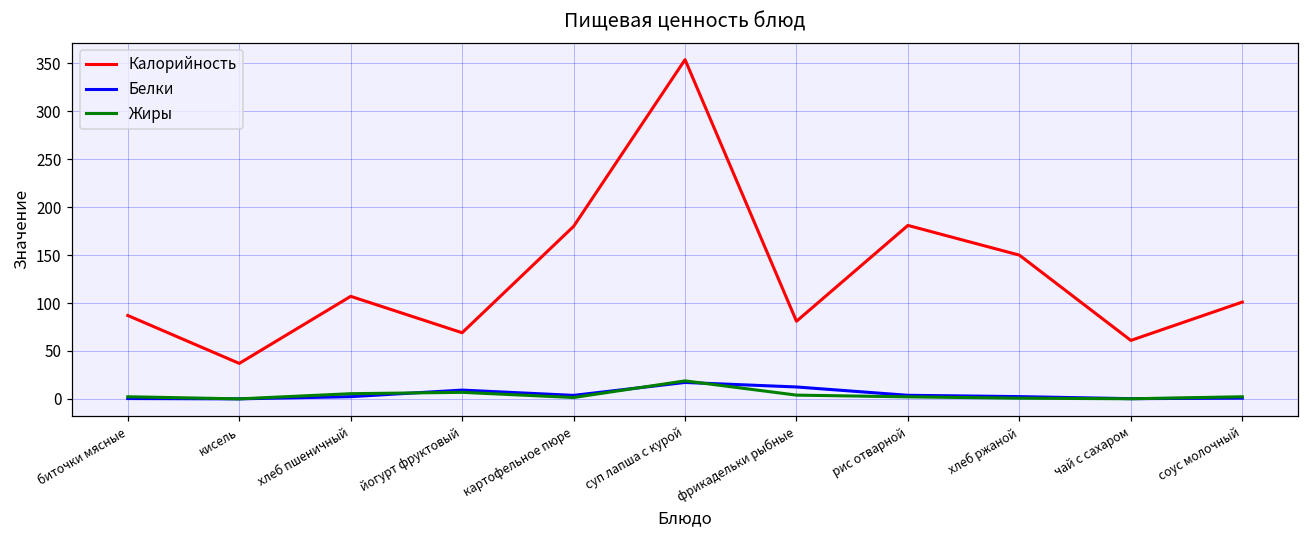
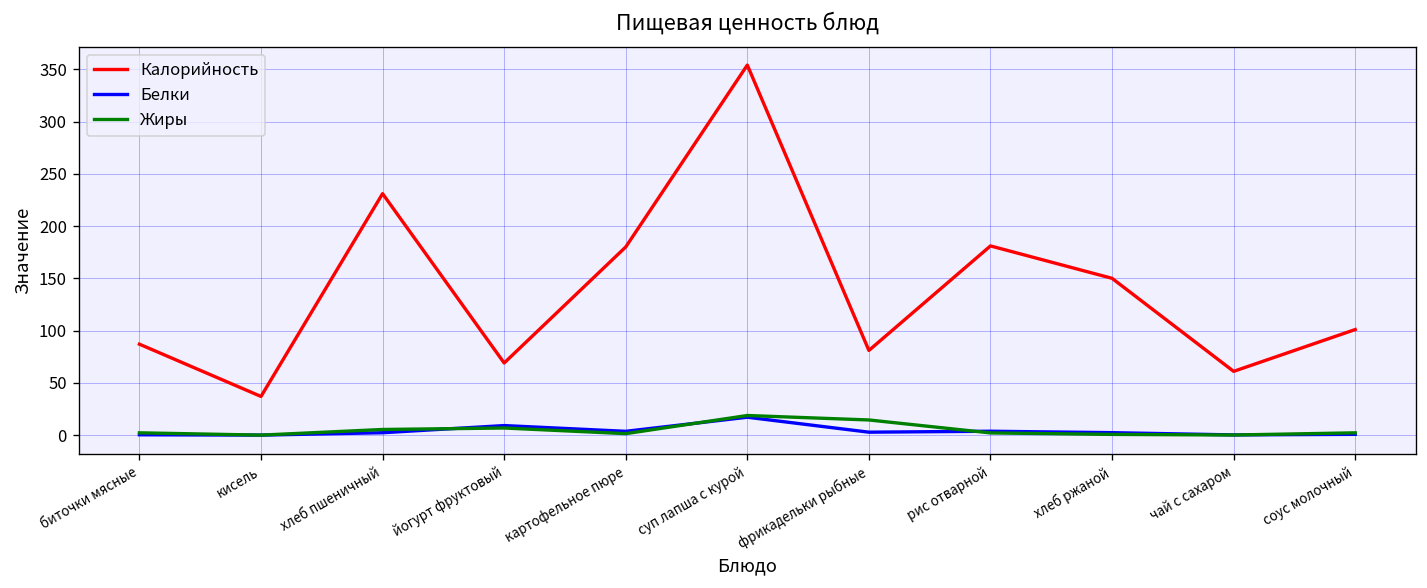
Калорийность, хлеб пшеничный: 110 -> 230
Белки, фрикадельки рыбные: 10 -> 0
Жиры, фрикадельки рыбные: 0 -> 10
